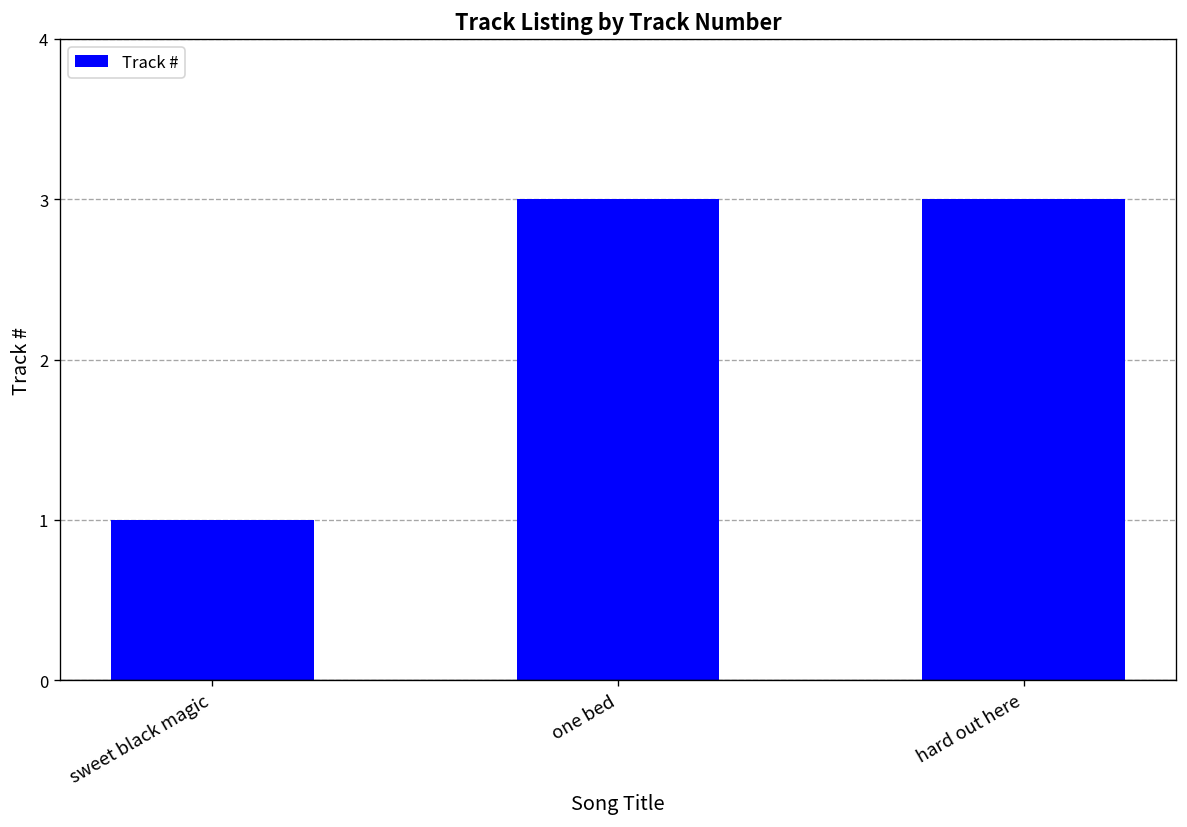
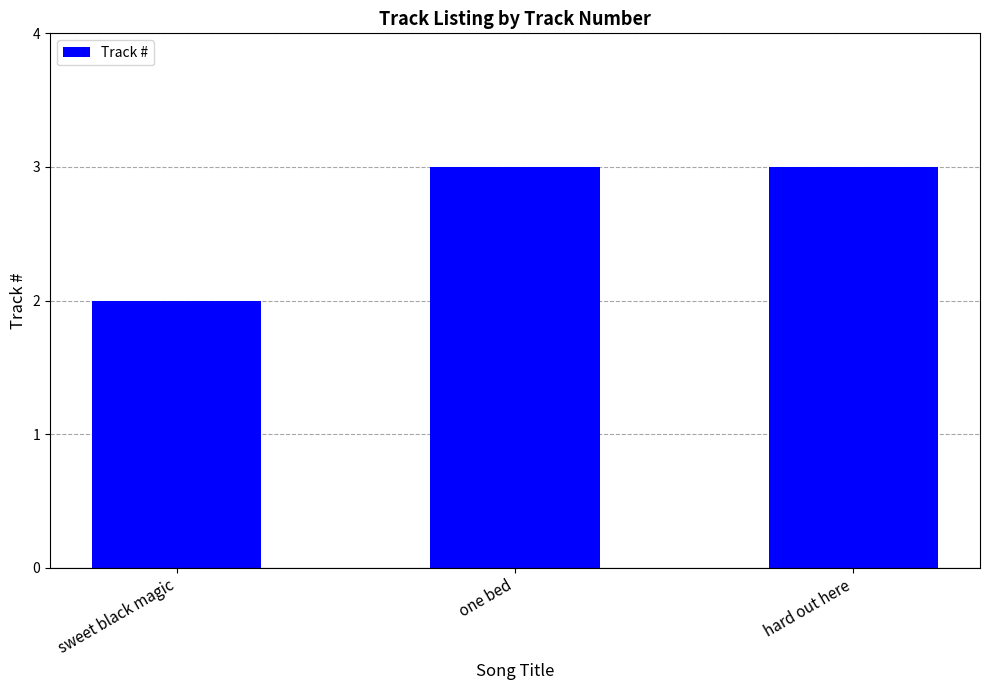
sweet black magic: 1 -> 2
